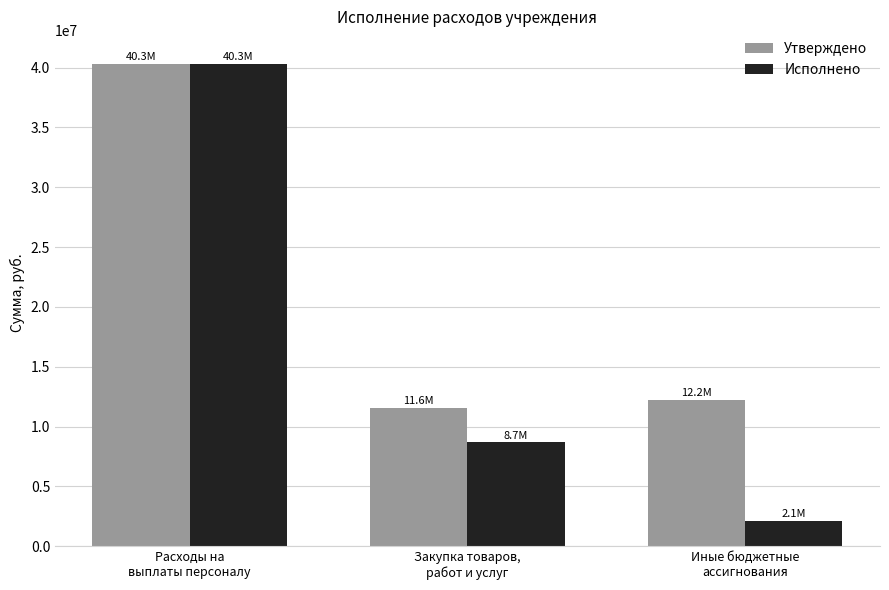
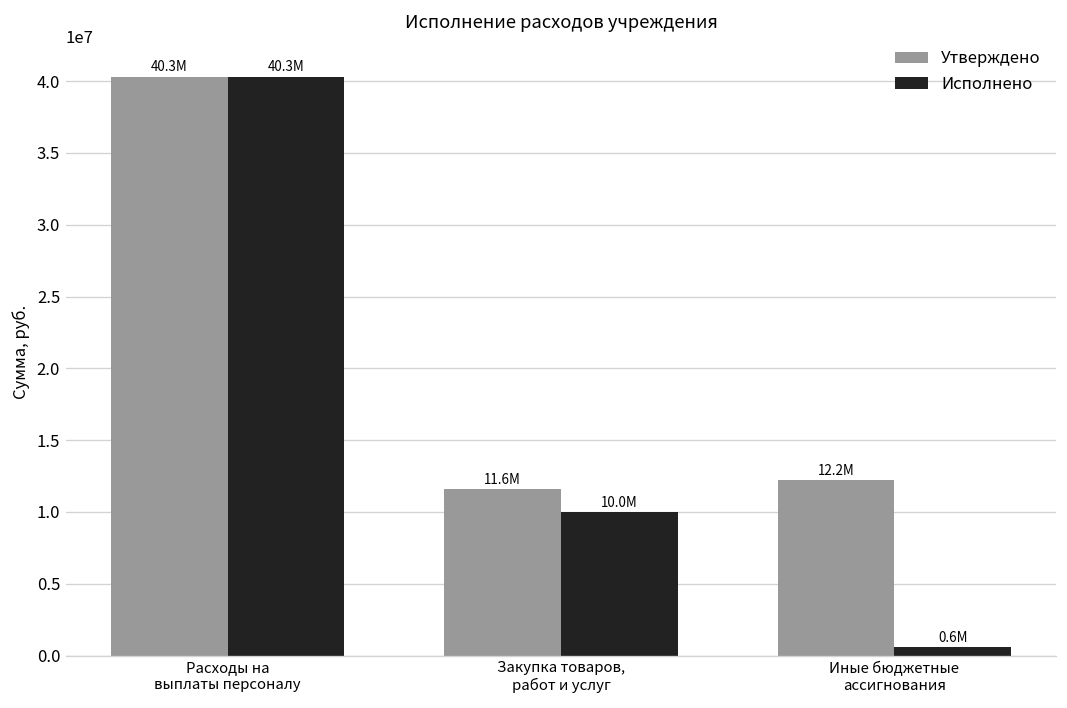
Исполнено, Закупка товаров, работ и услуг: 8.7M -> 10.0M
Исполнено, Иные бюджетные ассигнования: 2.1M -> 0.6M
